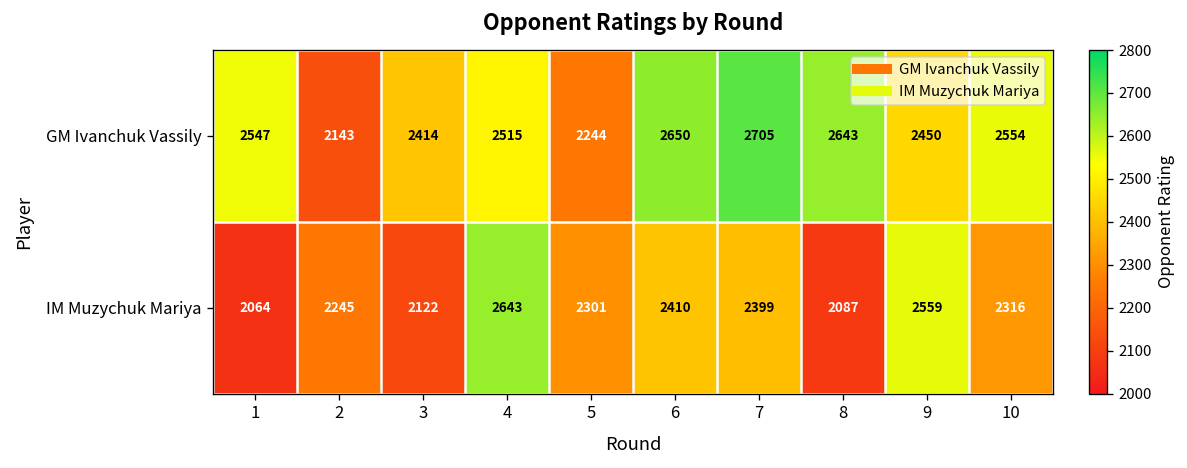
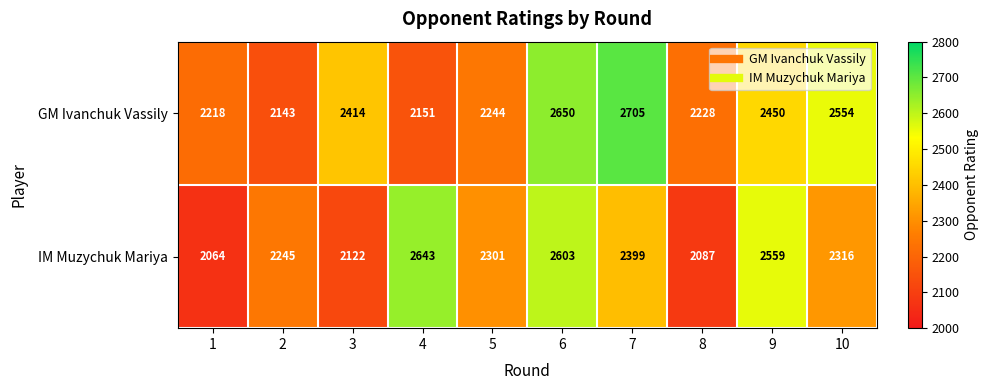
GM Ivanchuk Vassily, 1: 2547 -> 2218
GM Ivanchuk Vassily, 4: 2515 -> 2151
GM Ivanchuk Vassily, 8: 2643 -> 2228
IM Muzychuk Mariya, 6: 2410 -> 2603
